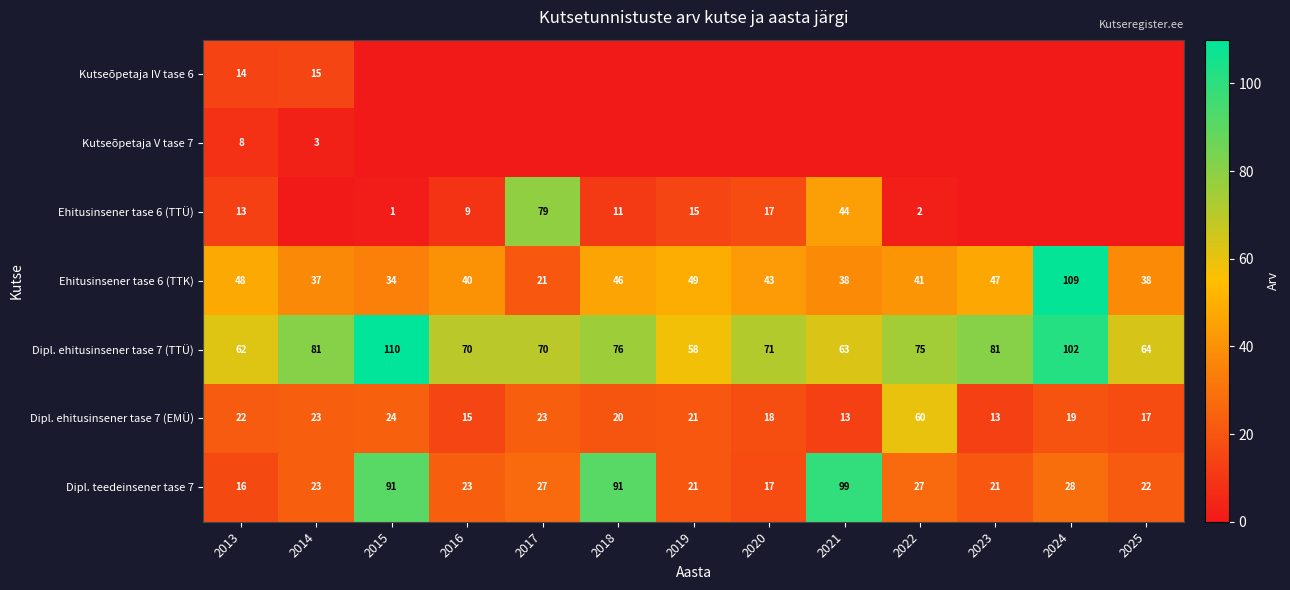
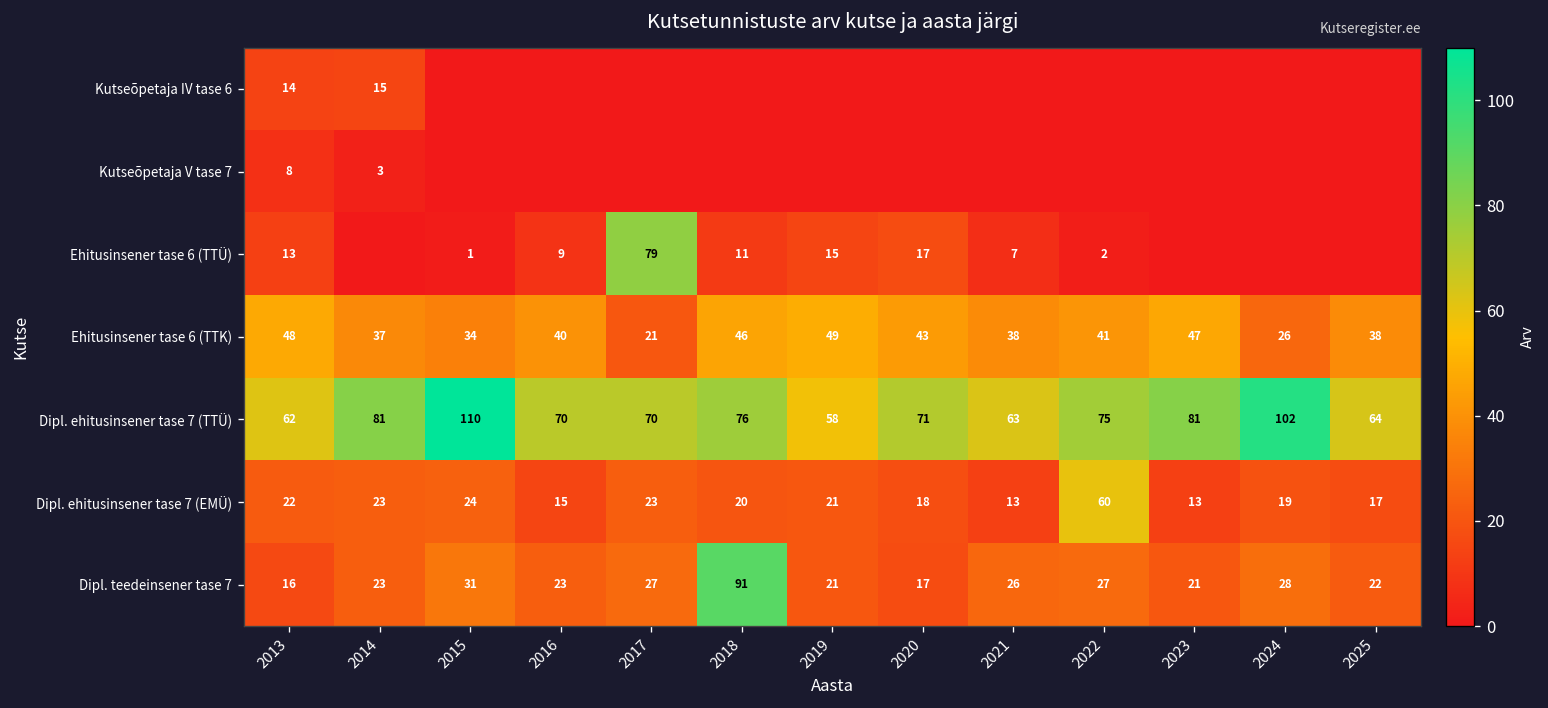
Ehitusinsener tase 6 (TTÜ), 2021: 44 -> 7
Ehitusinsener tase 6 (TTK), 2024: 109 -> 26
Dipl. teedeinsener tase 7, 2015: 91 -> 31
Dipl. teedeinsener tase 7, 2021: 99 -> 26
